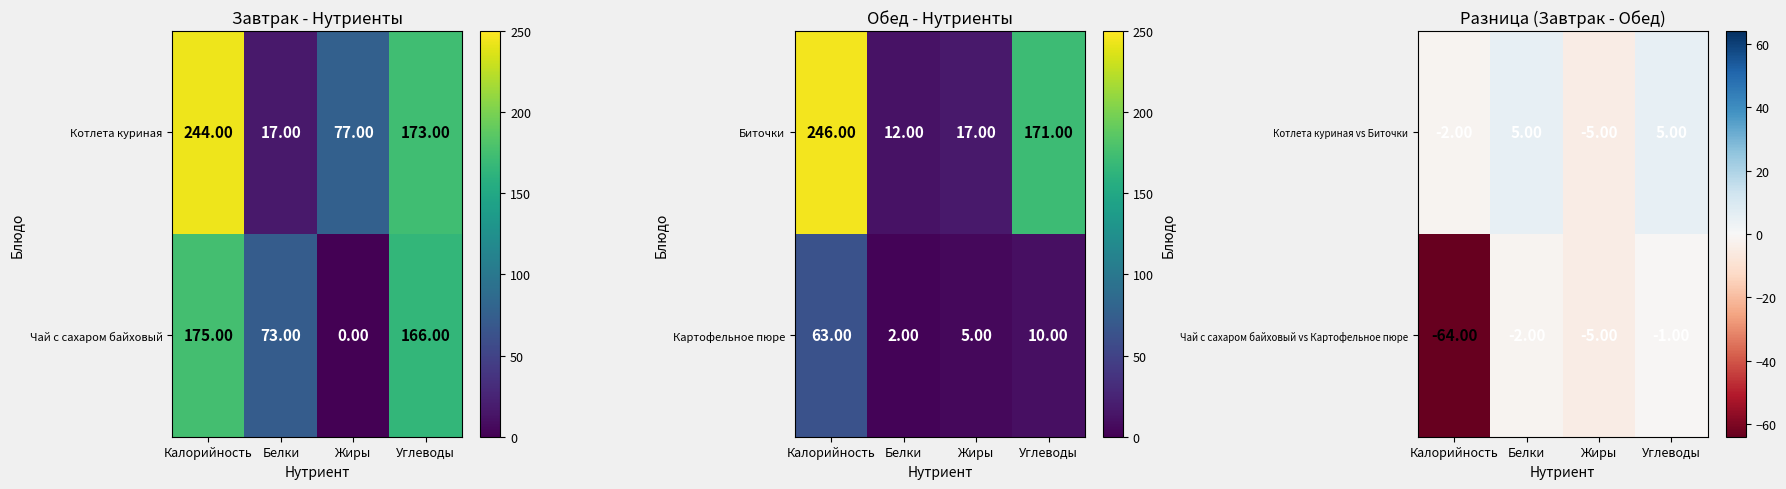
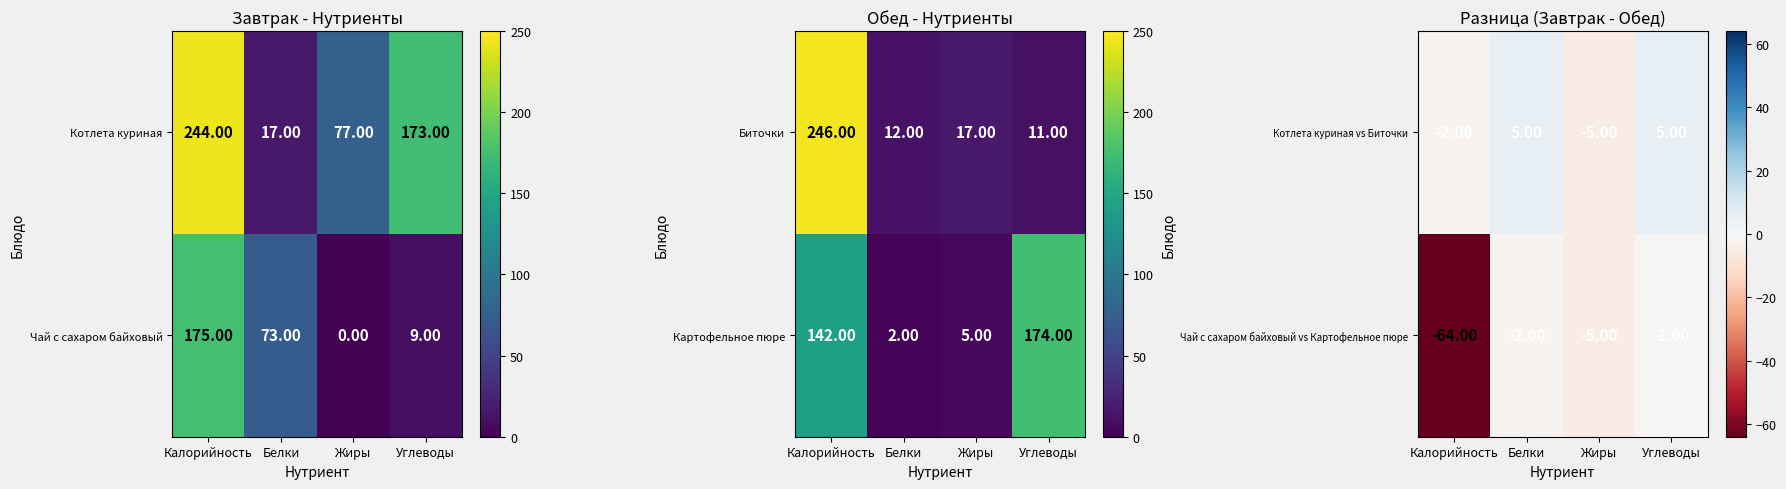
Завтрак - Нутриенты, Чай с сахаром байховый, Углеводы: 166.00 -> 9.00
Обед - Нутриенты, Биточки, Углеводы: 171.00 -> 11.00
Обед - Нутриенты, Картофельное пюре, Калорийность: 63.00 -> 142.00
Обед - Нутриенты, Картофельное пюре, Углеводы: 10.00 -> 174.00
